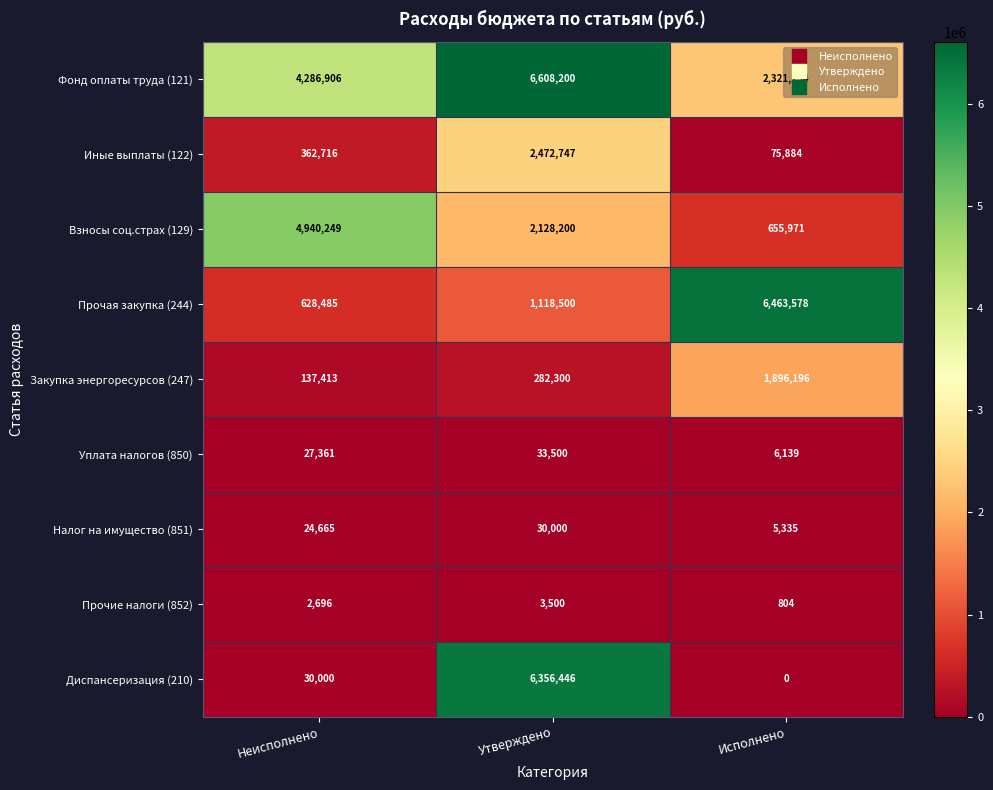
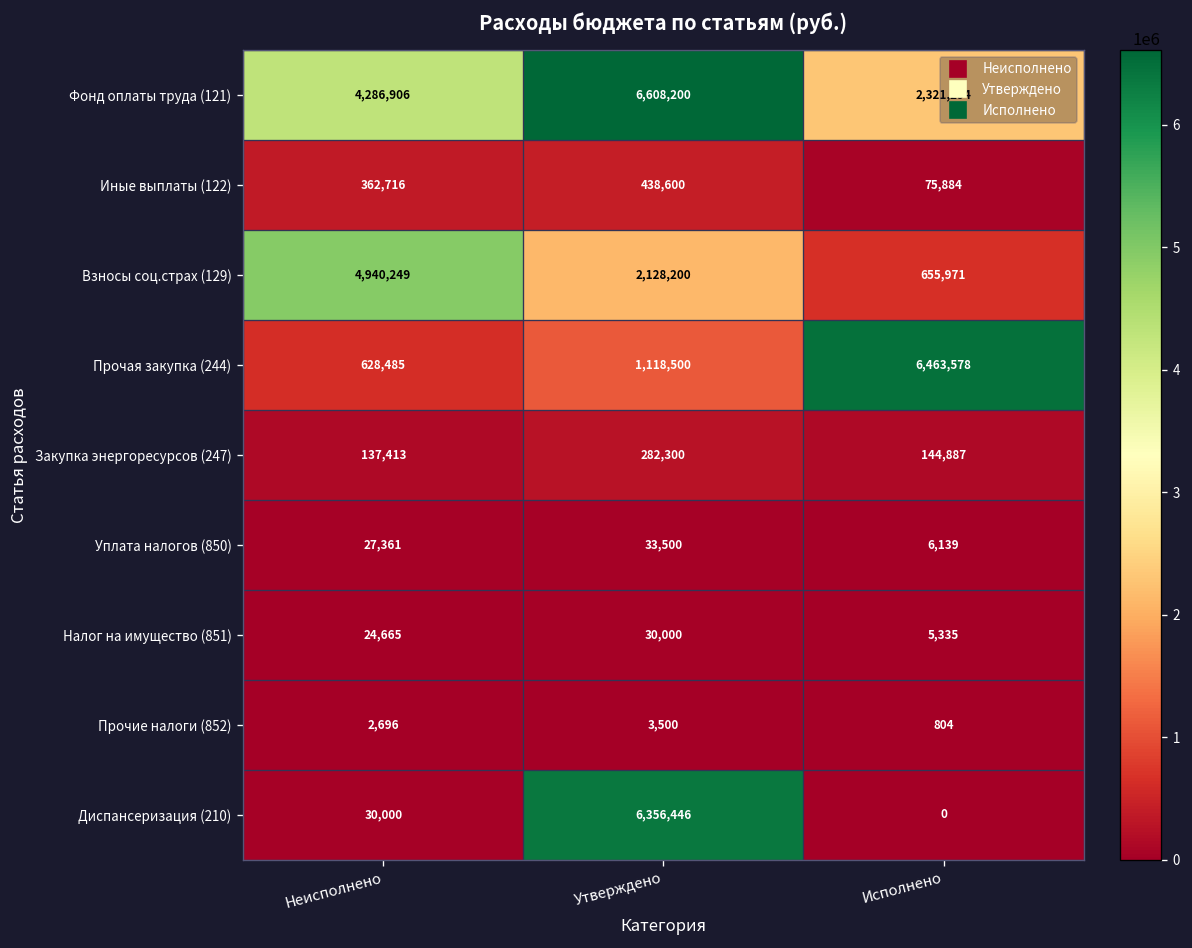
Иные выплаты (122), Утверждено: 2,472,747 -> 438,600
Закупка энергоресурсов (247), Исполнено: 1,896,196 -> 144,887
